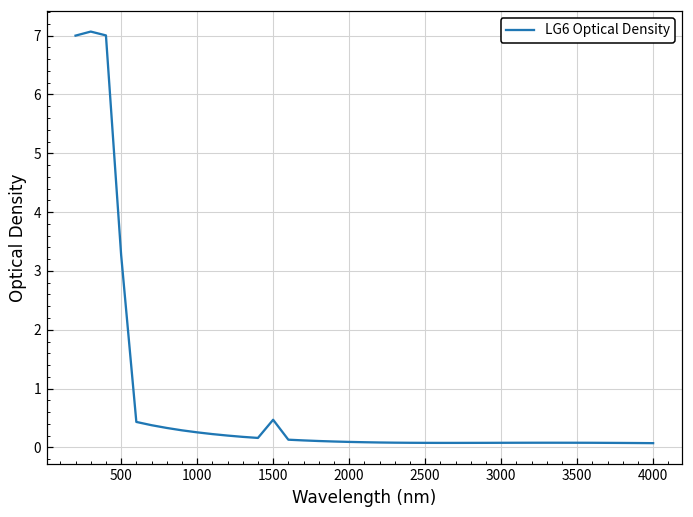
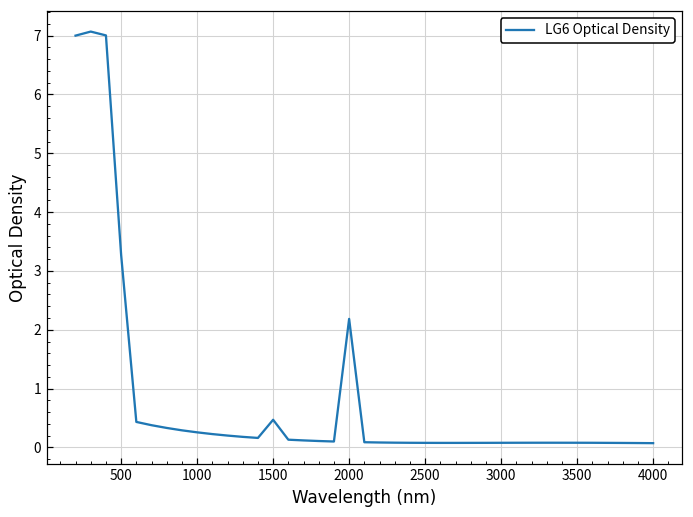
2000: 0.1 -> 2.2
